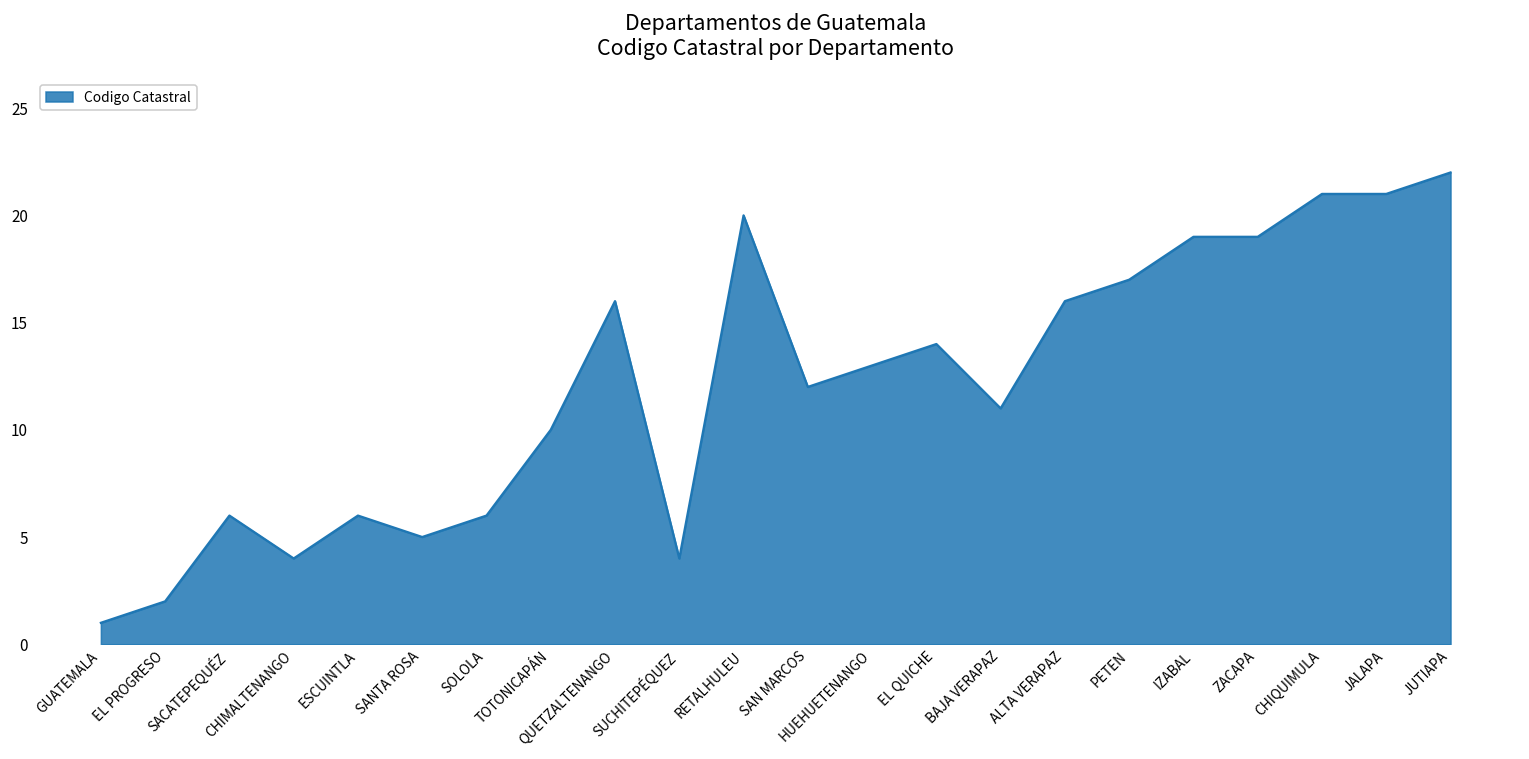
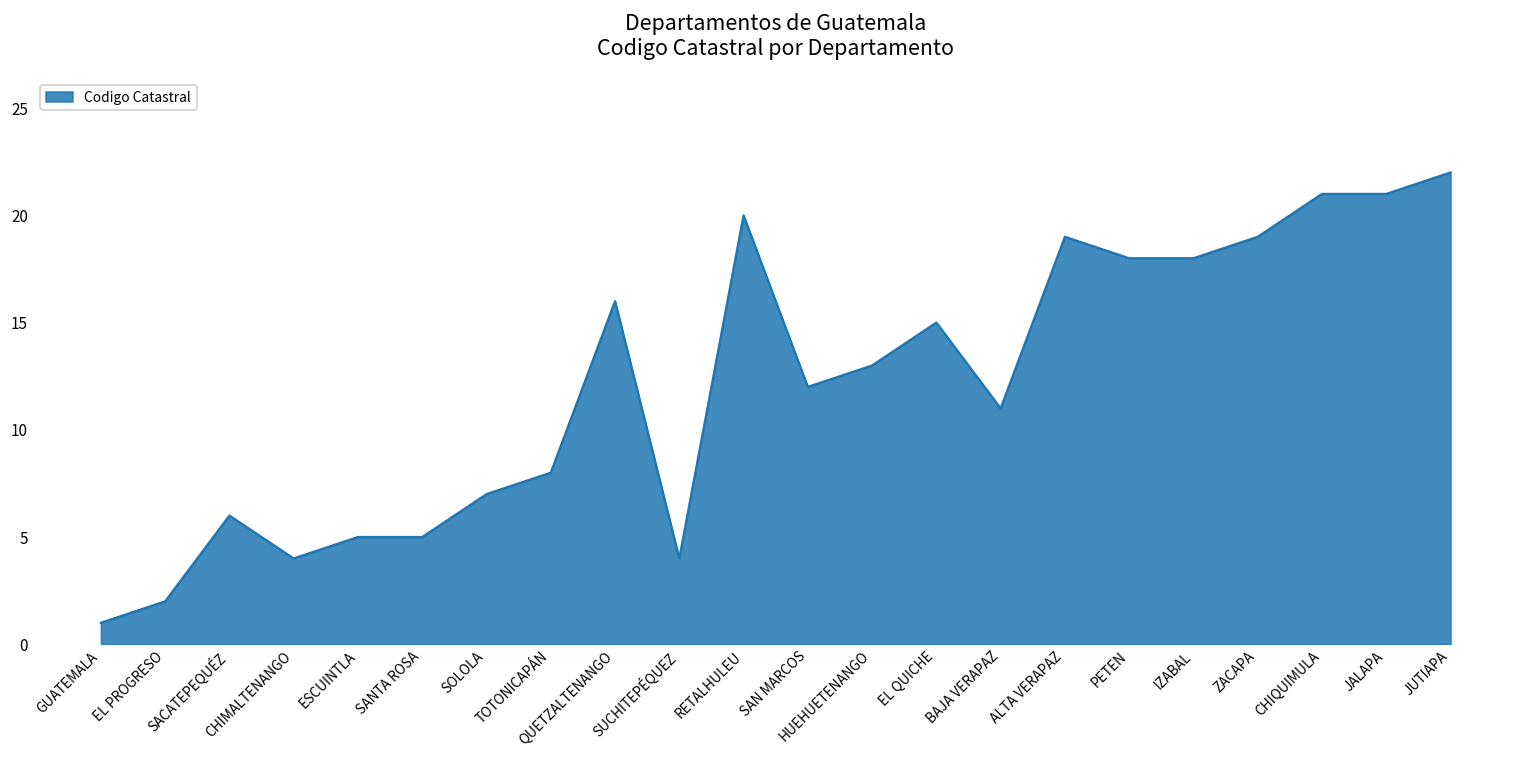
ESCUINTLA: 6 -> 5
SOLOLA: 6 -> 7
TOTONICAPÁN: 10 -> 8
EL QUICHE: 14 -> 15
ALTA VERAPAZ: 16 -> 19
PETEN: 17 -> 18
IZABAL: 19 -> 18
